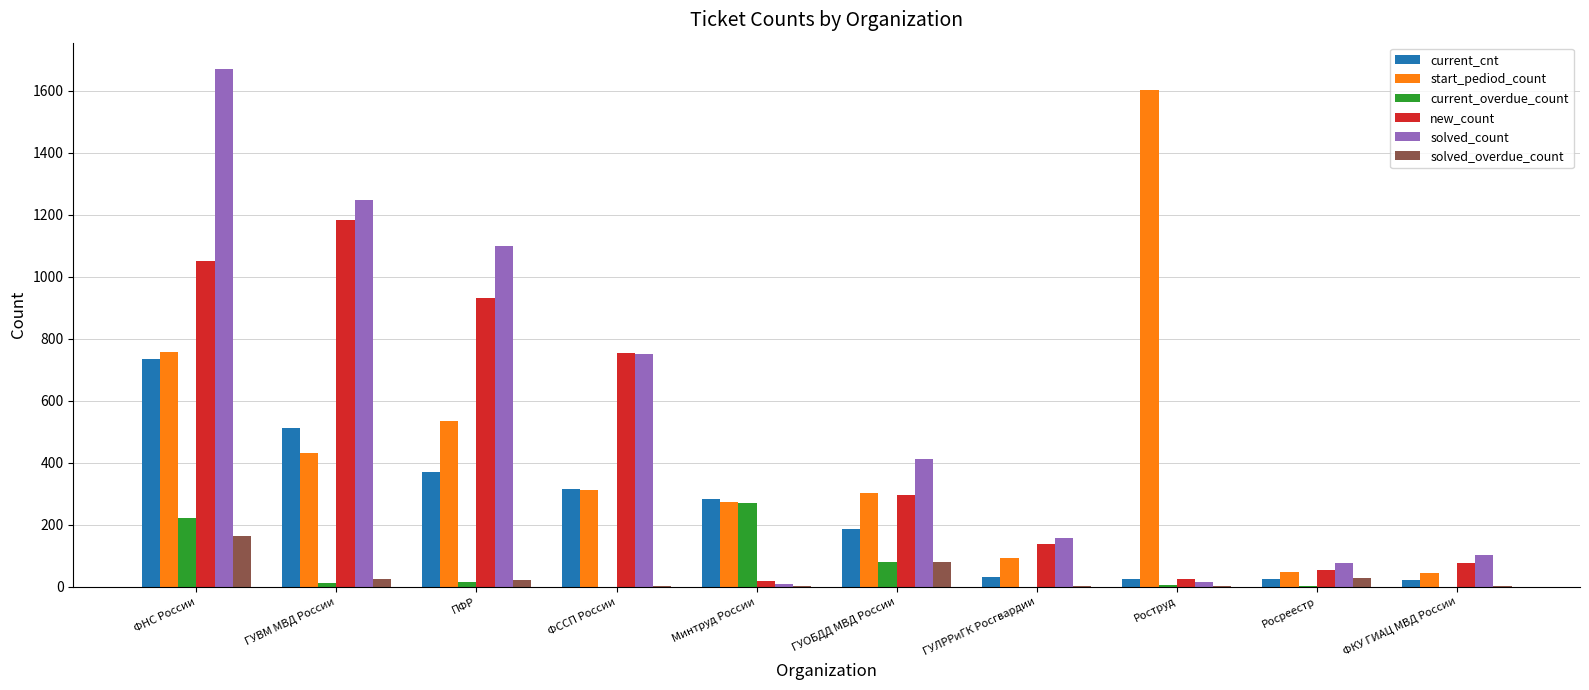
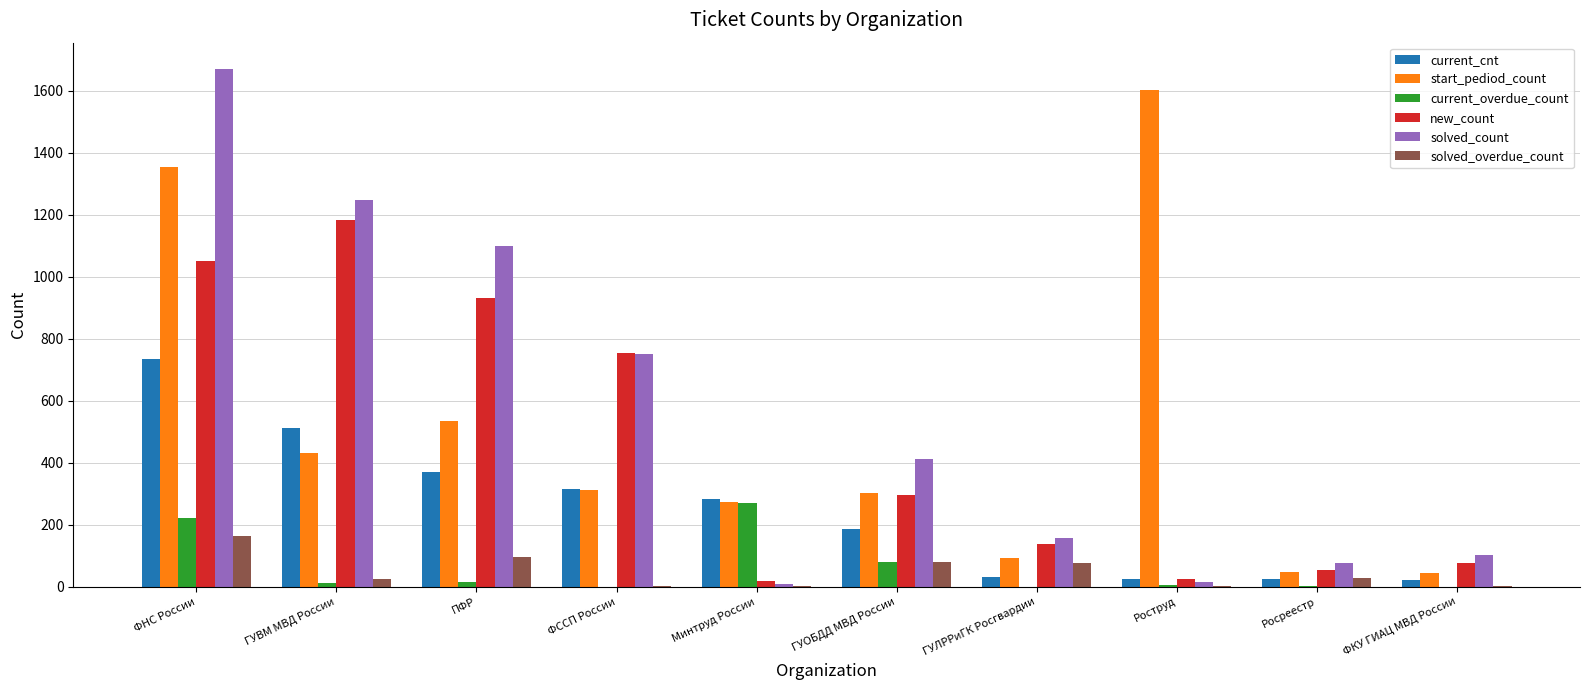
start_pediod_count, ФНС России: 760 -> 1360
solved_overdue_count, ПФР: 20 -> 100
solved_overdue_count, ГУЛРРиГК Росгвардии: 0 -> 80
